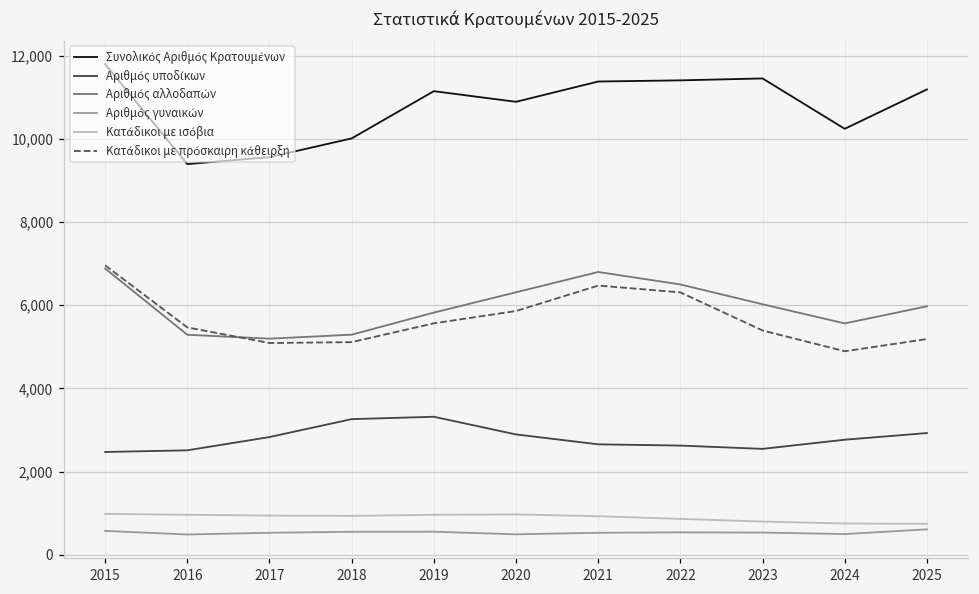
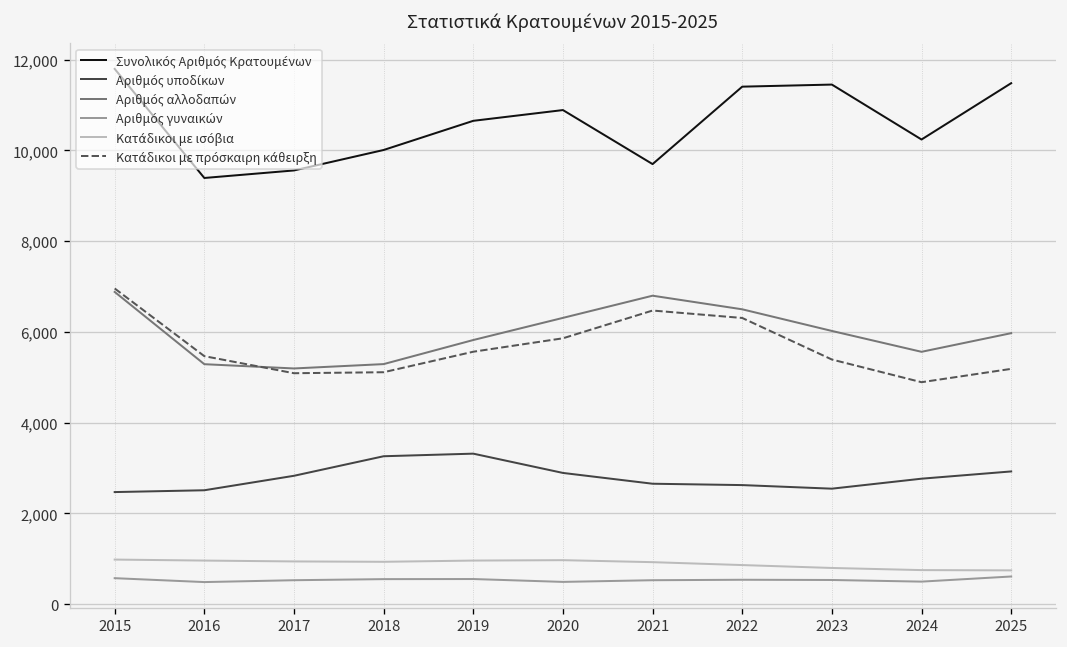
Συνολικός Αριθμός Κρατουμένων, 2019: 11,100 -> 10,700
Συνολικός Αριθμός Κρατουμένων, 2021: 11,400 -> 9,700
Συνολικός Αριθμός Κρατουμένων, 2025: 11,200 -> 11,500
